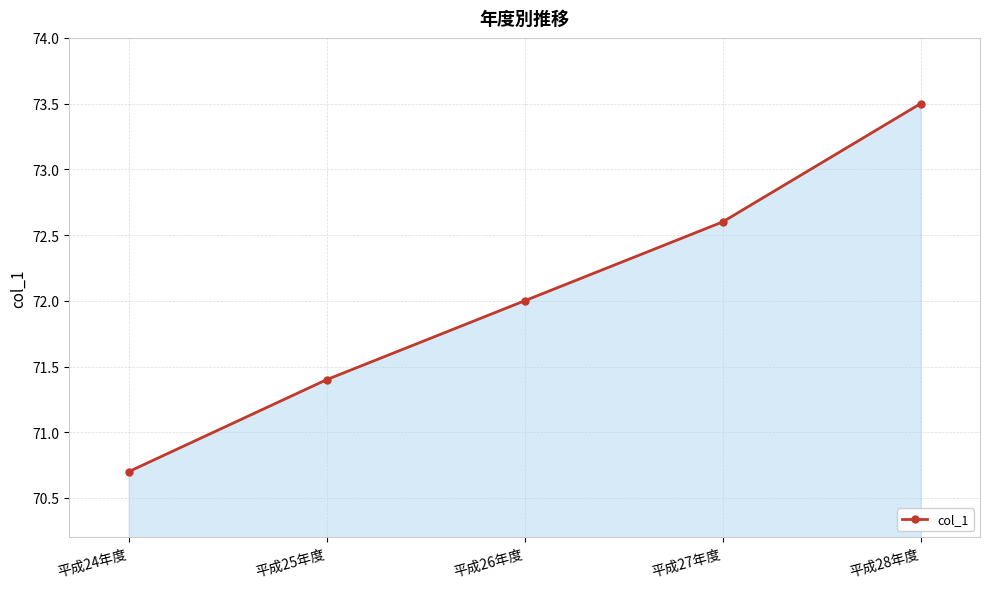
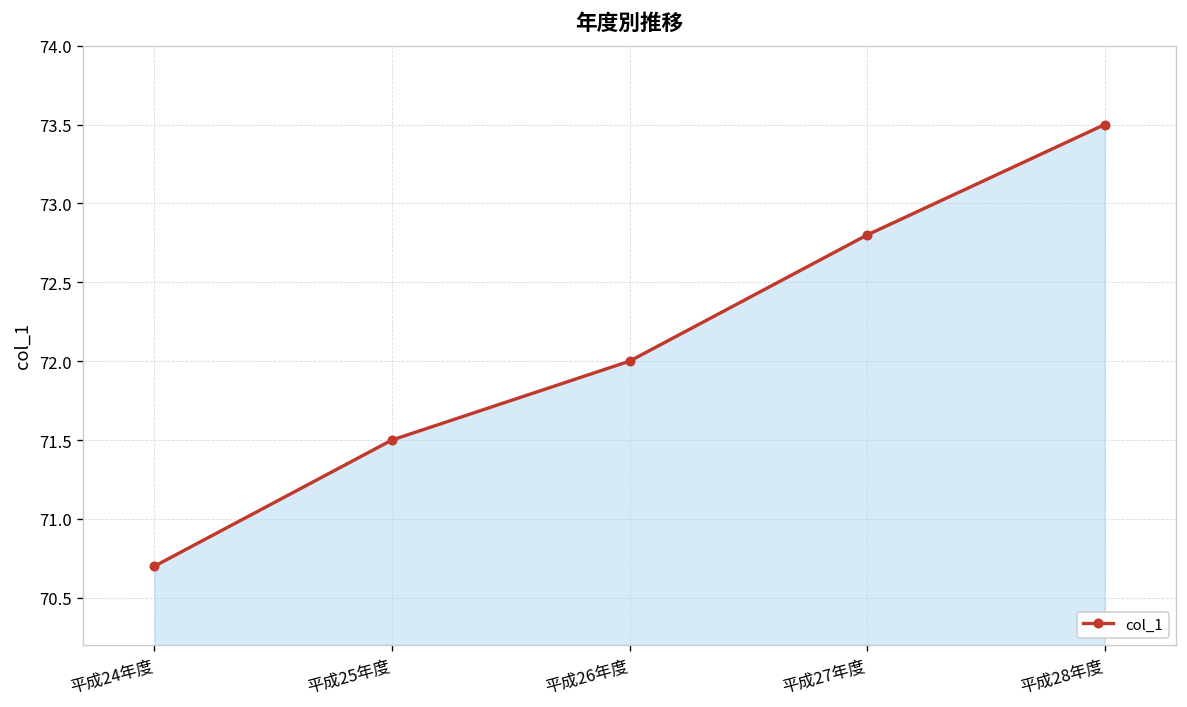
平成25年度: 71.4 -> 71.5
平成27年度: 72.6 -> 72.8
